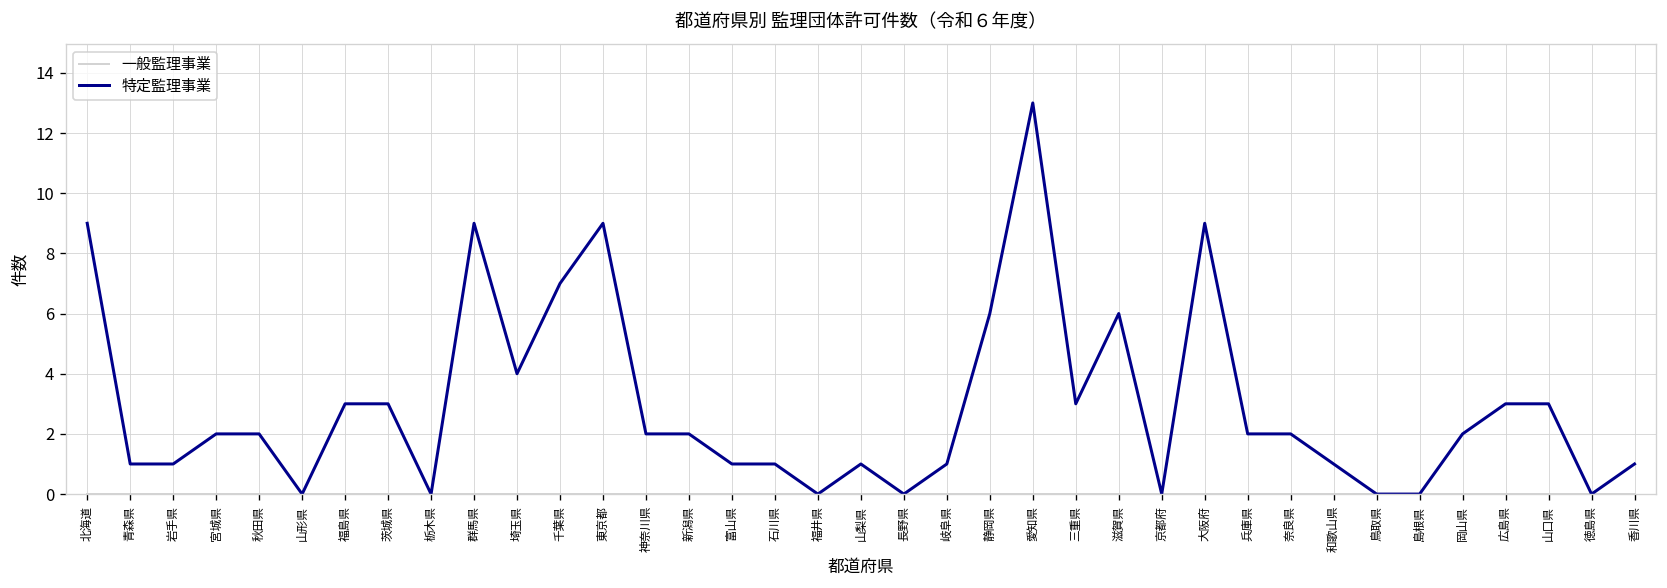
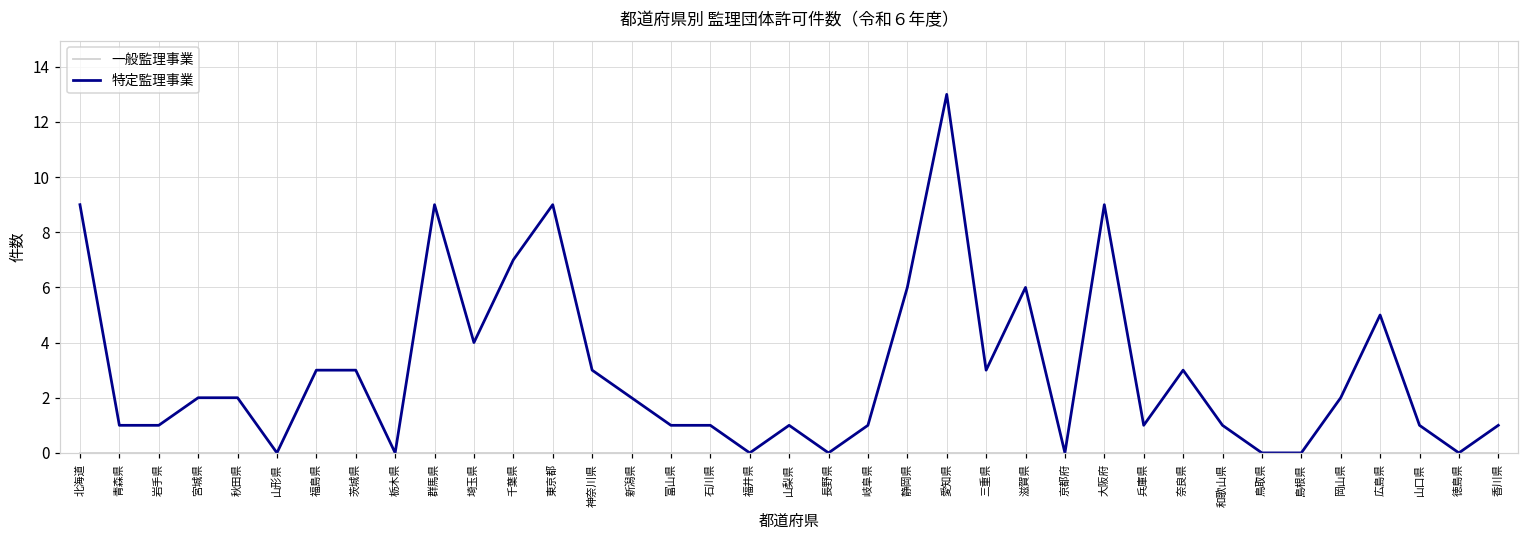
特定監理事業, 神奈川県: 2 -> 3
特定監理事業, 兵庫県: 2 -> 1
特定監理事業, 奈良県: 2 -> 3
特定監理事業, 広島県: 3 -> 5
特定監理事業, 山口県: 3 -> 1
